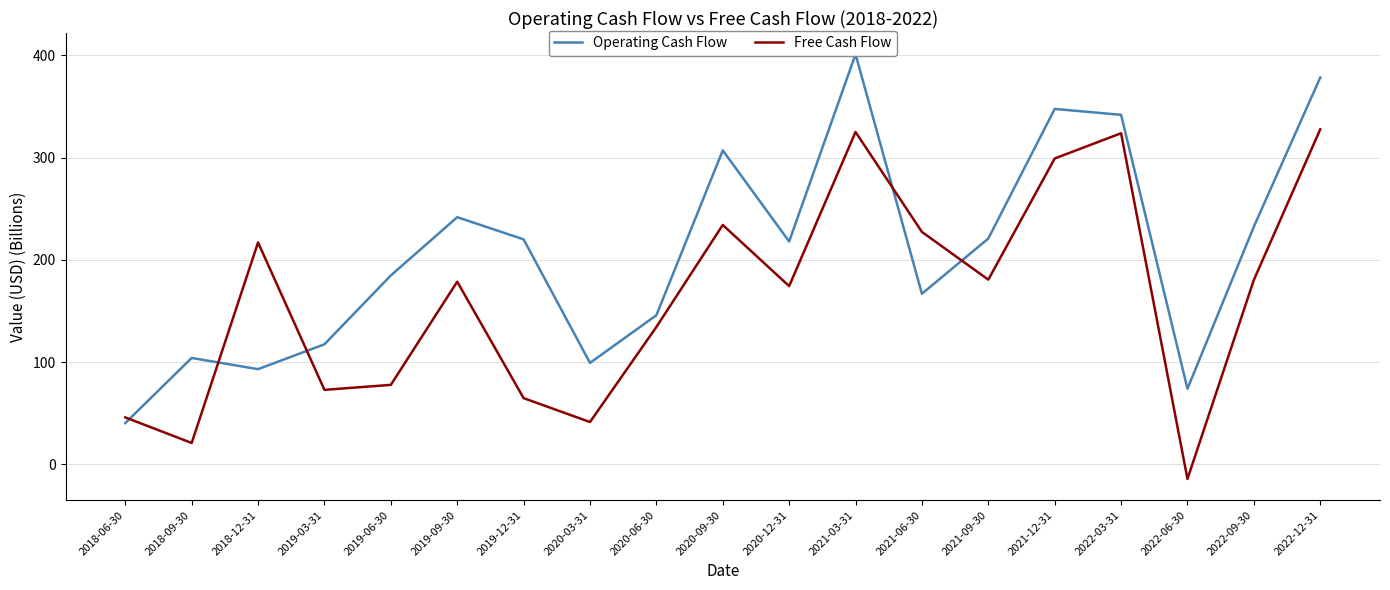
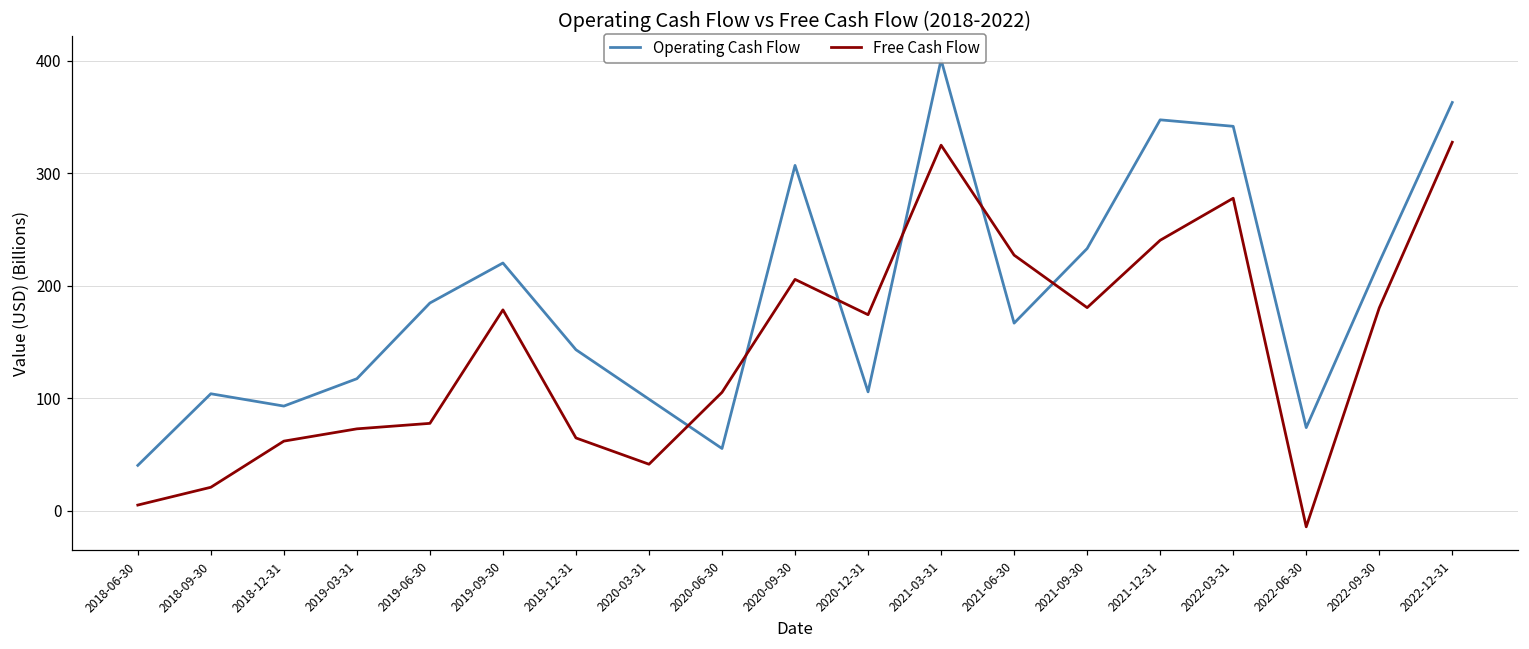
Free Cash Flow, 2018-06-30: 46 -> 5
Free Cash Flow, 2018-12-31: 217 -> 62
Operating Cash Flow, 2019-09-30: 242 -> 220
Operating Cash Flow, 2019-12-31: 220 -> 143
Operating Cash Flow, 2020-06-30: 146 -> 55
Free Cash Flow, 2020-06-30: 134 -> 105
Free Cash Flow, 2020-09-30: 234 -> 206
Operating Cash Flow, 2020-12-31: 218 -> 106
Operating Cash Flow, 2021-09-30: 221 -> 233
Free Cash Flow, 2021-12-31: 299 -> 240
Free Cash Flow, 2022-03-31: 324 -> 278
Operating Cash Flow, 2022-09-30: 232 -> 221
Operating Cash Flow, 2022-12-31: 378 -> 363
